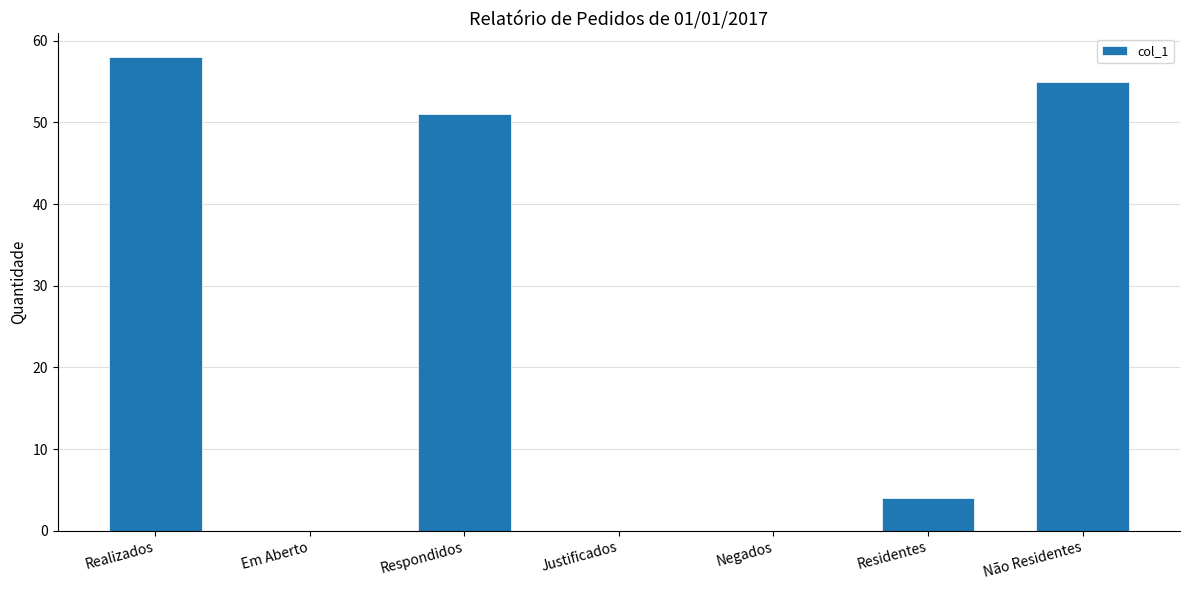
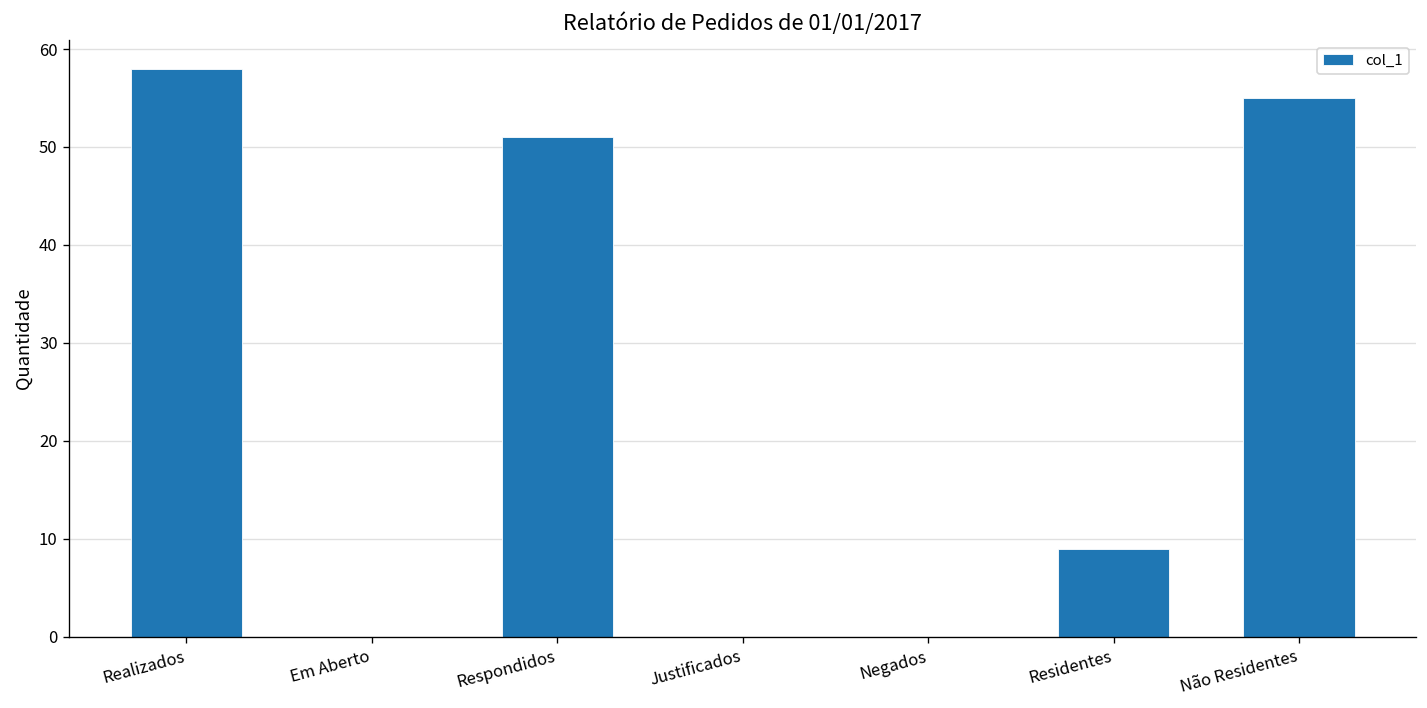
Residentes: 4 -> 9
